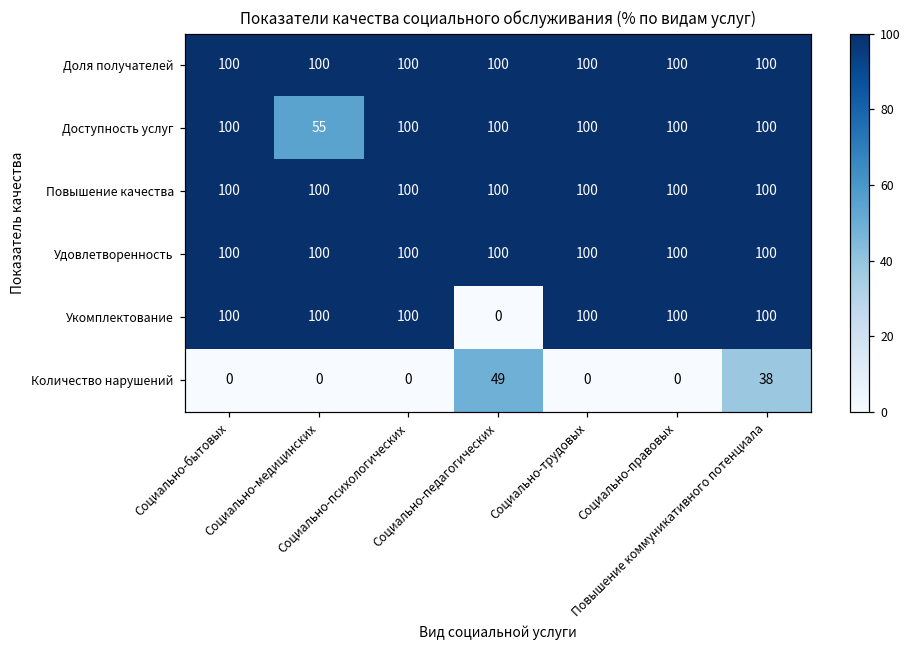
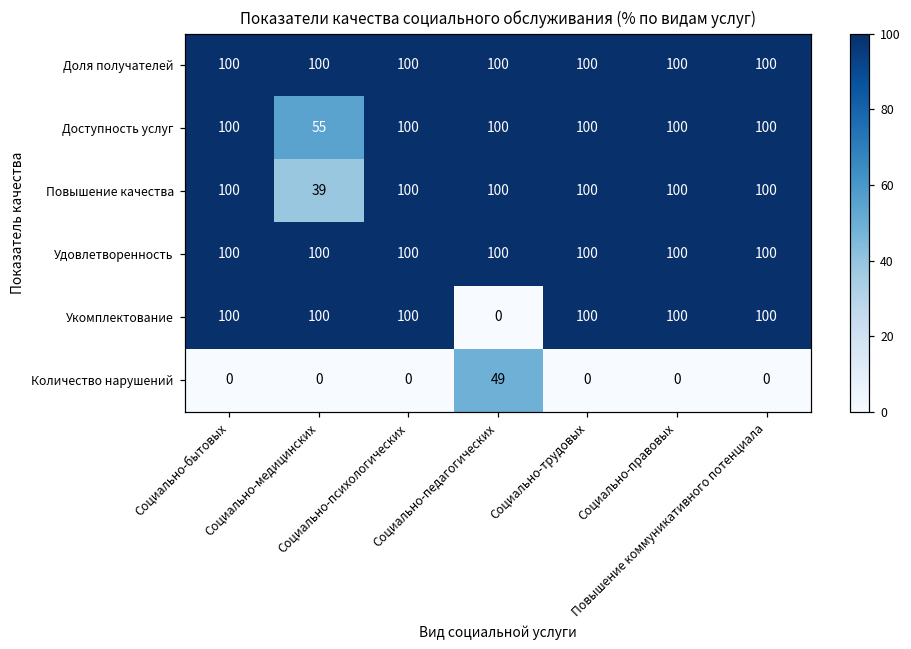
Повышение качества, Социально-медицинских: 100 -> 39
Количество нарушений, Повышение коммуникативного потенциала: 38 -> 0
